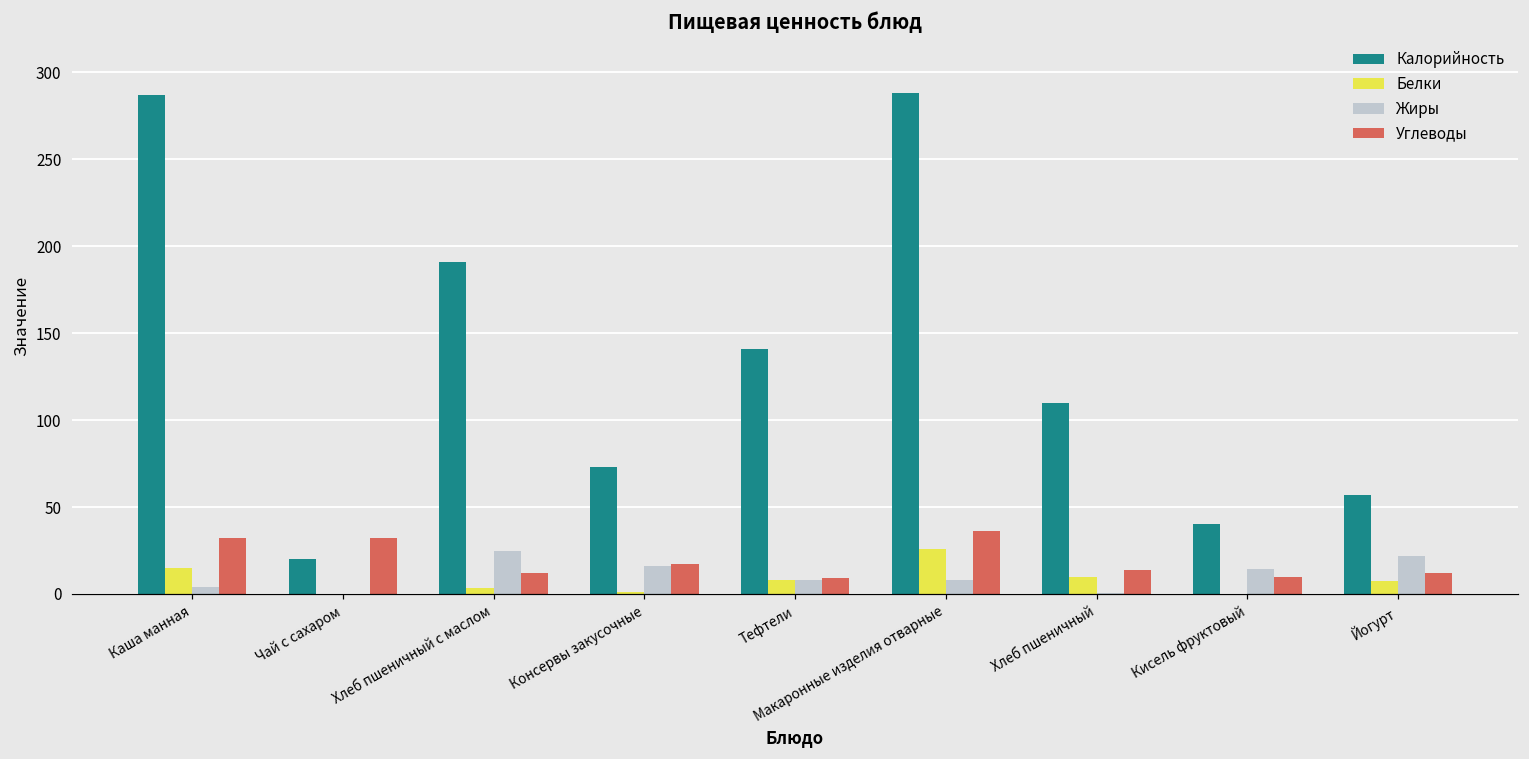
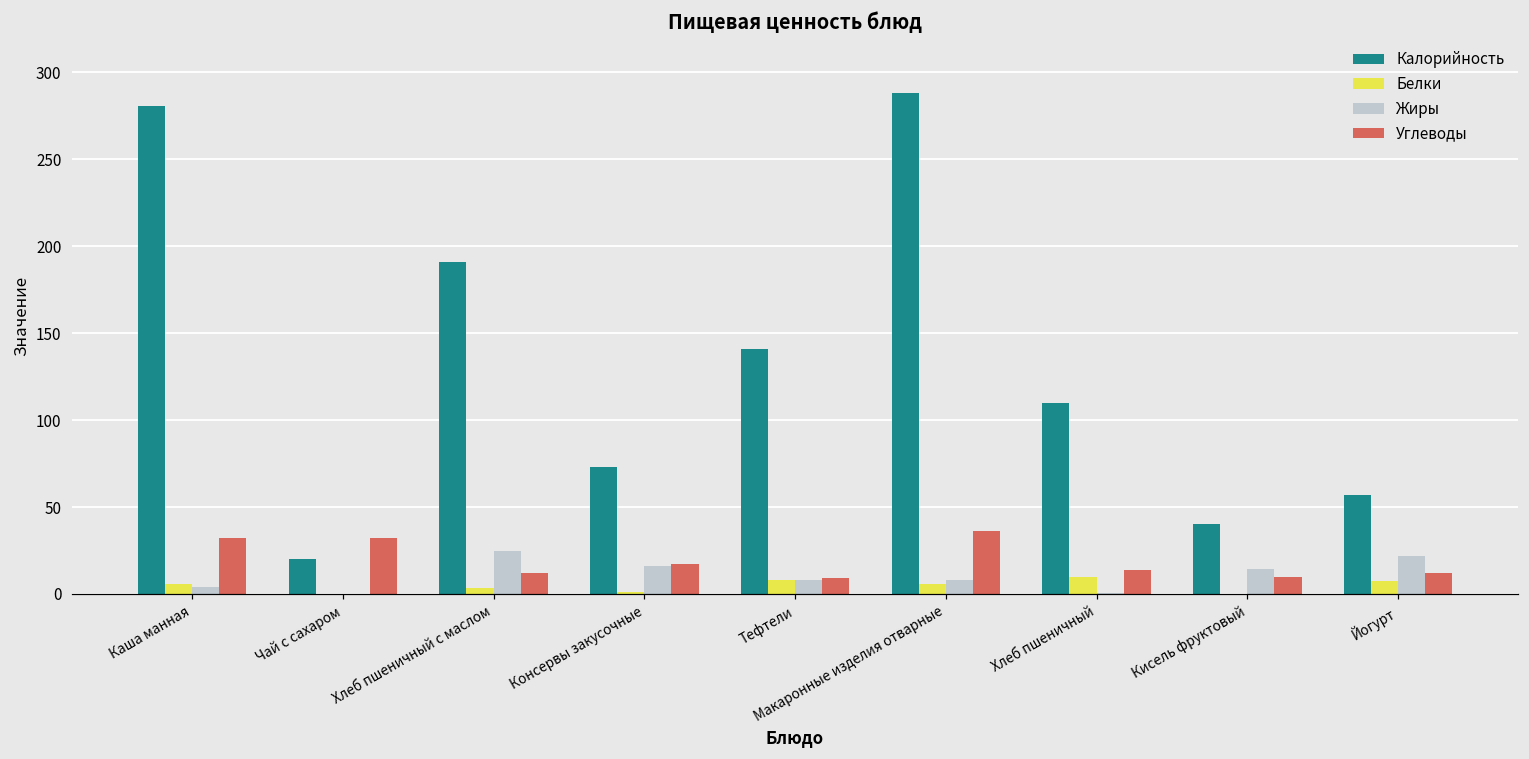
Калорийность, Каша манная: 287 -> 281
Белки, Каша манная: 15 -> 6
Белки, Макаронные изделия отварные: 26 -> 6
